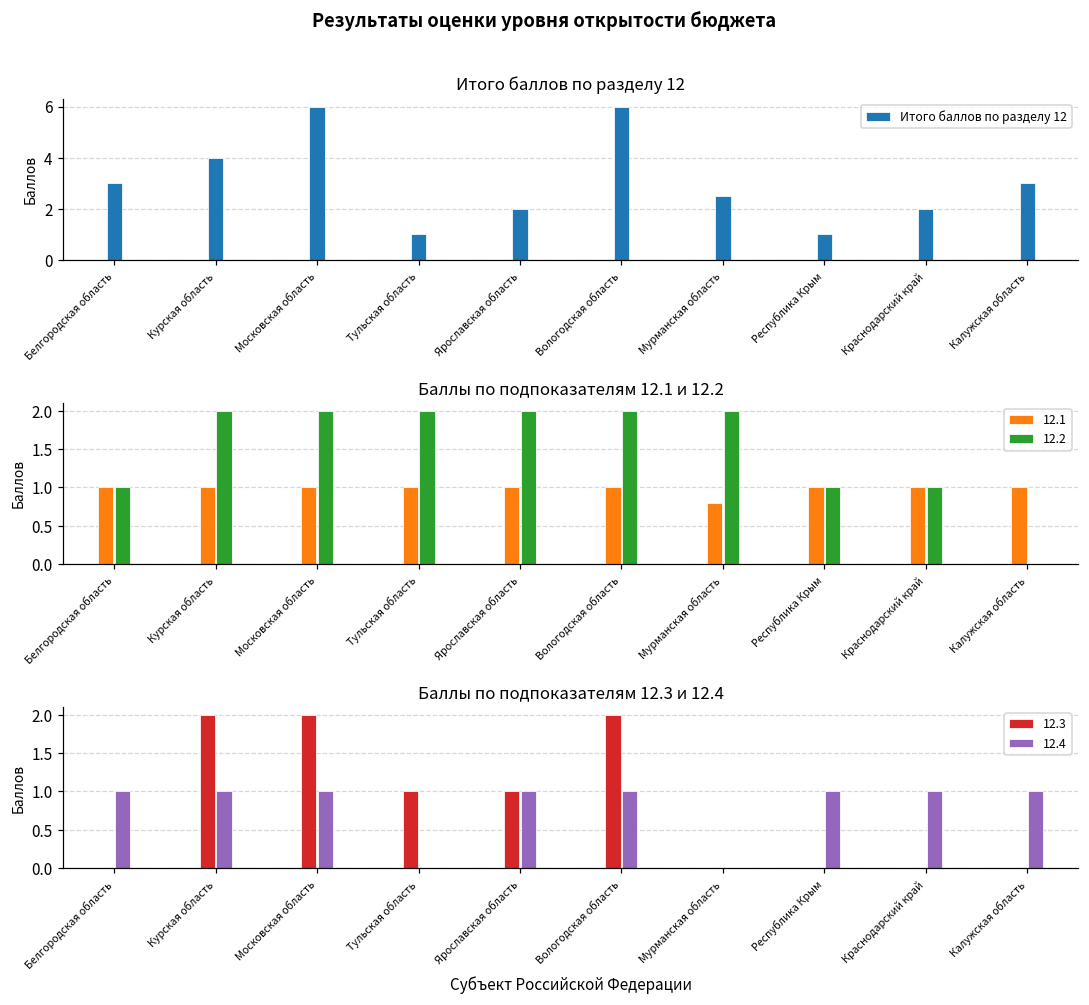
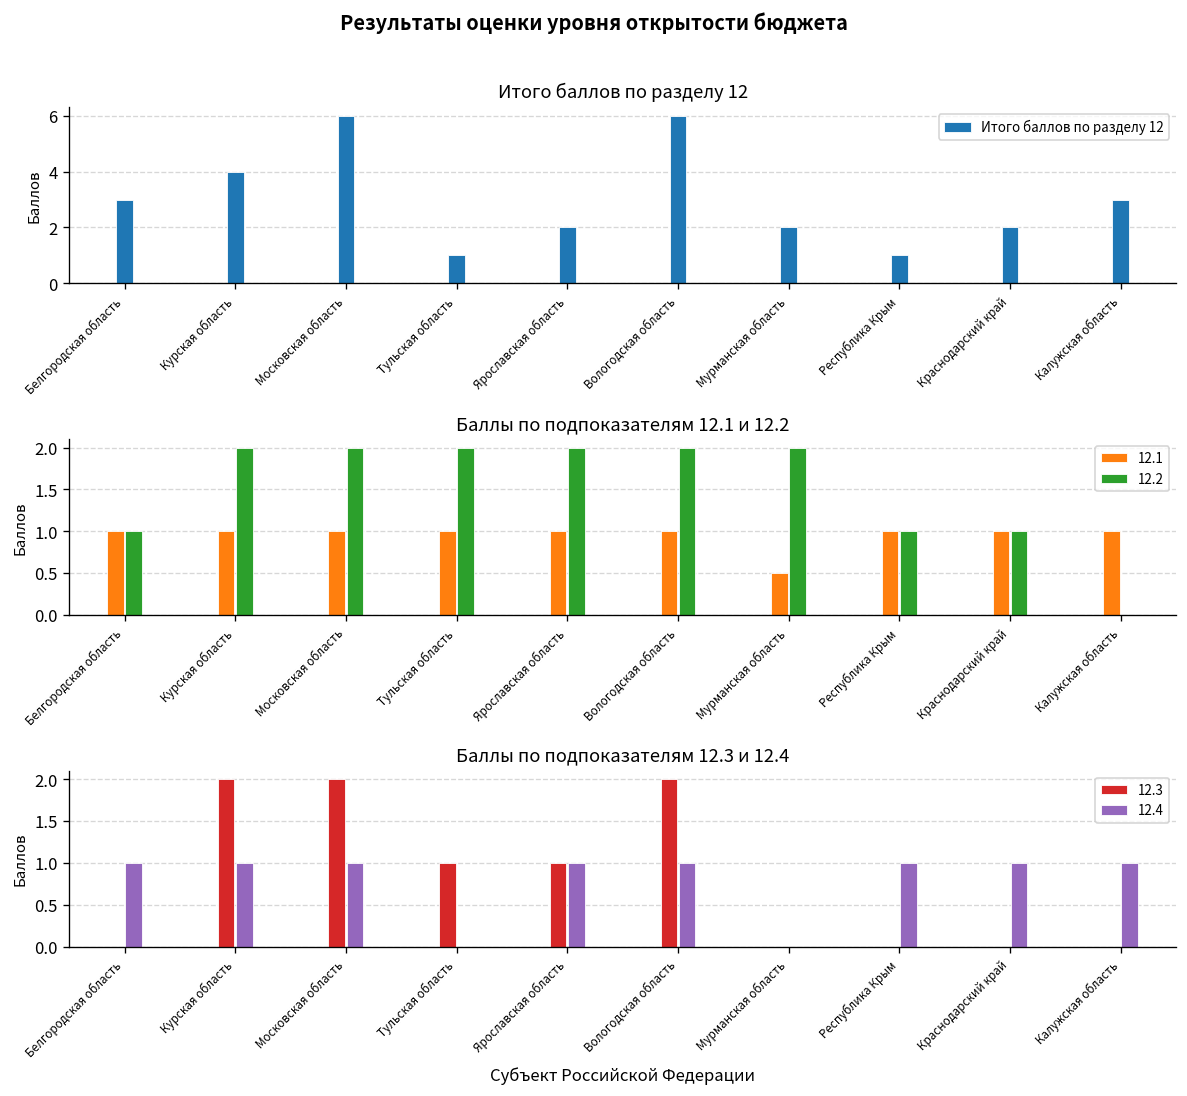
Итого баллов по разделу 12, Мурманская область: 2.5 -> 2.0
Баллы по подпоказателям 12.1 и 12.2, 12.1, Мурманская область: 0.8 -> 0.5
